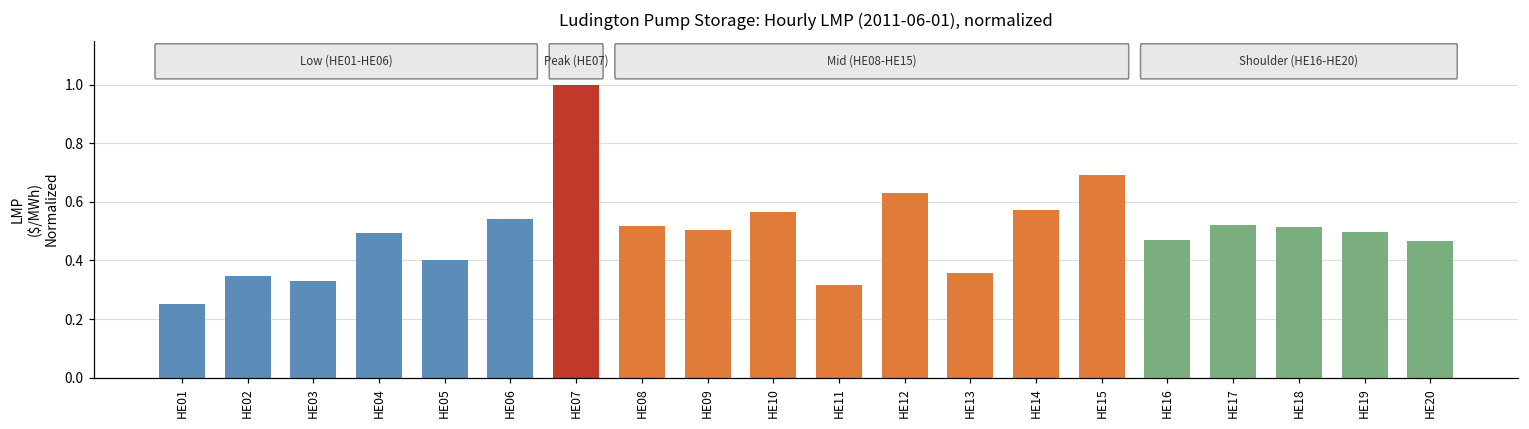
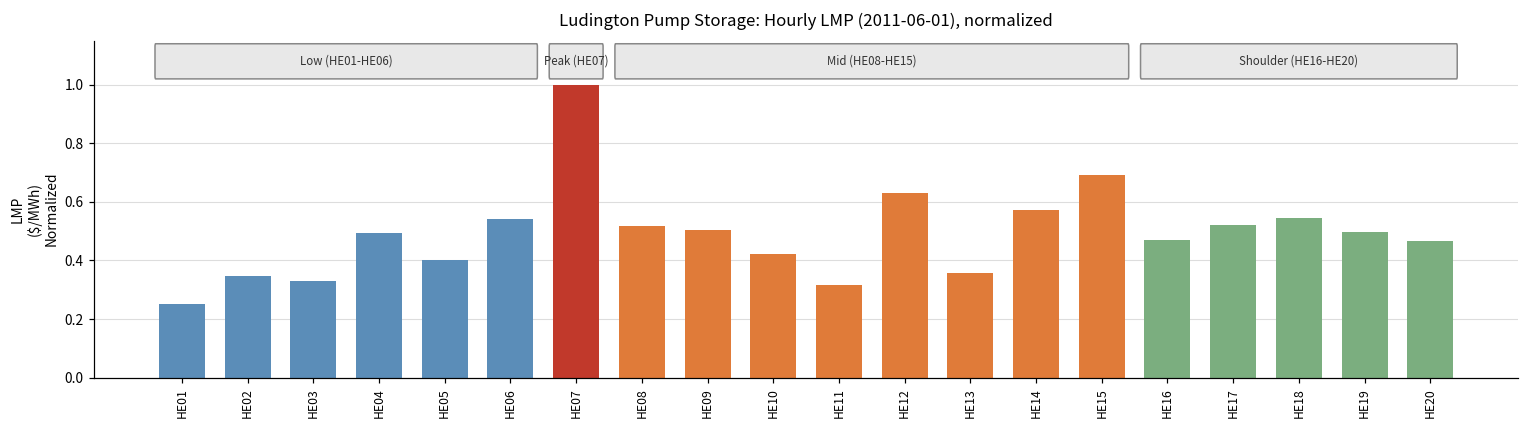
HE10: 0.57 -> 0.42
HE18: 0.52 -> 0.55
